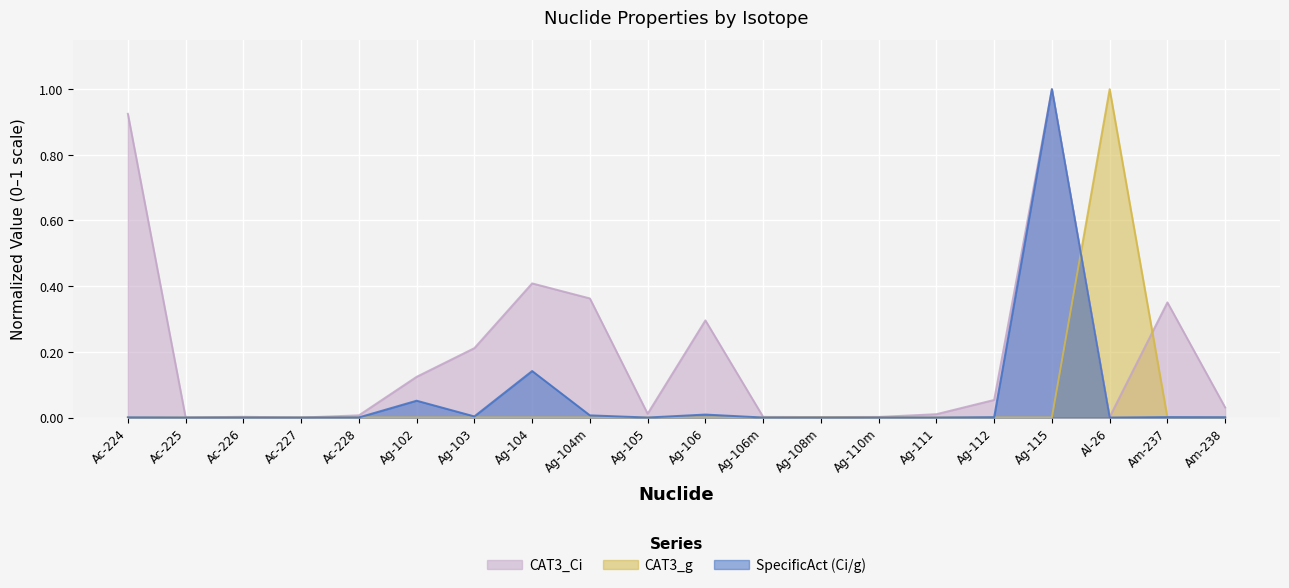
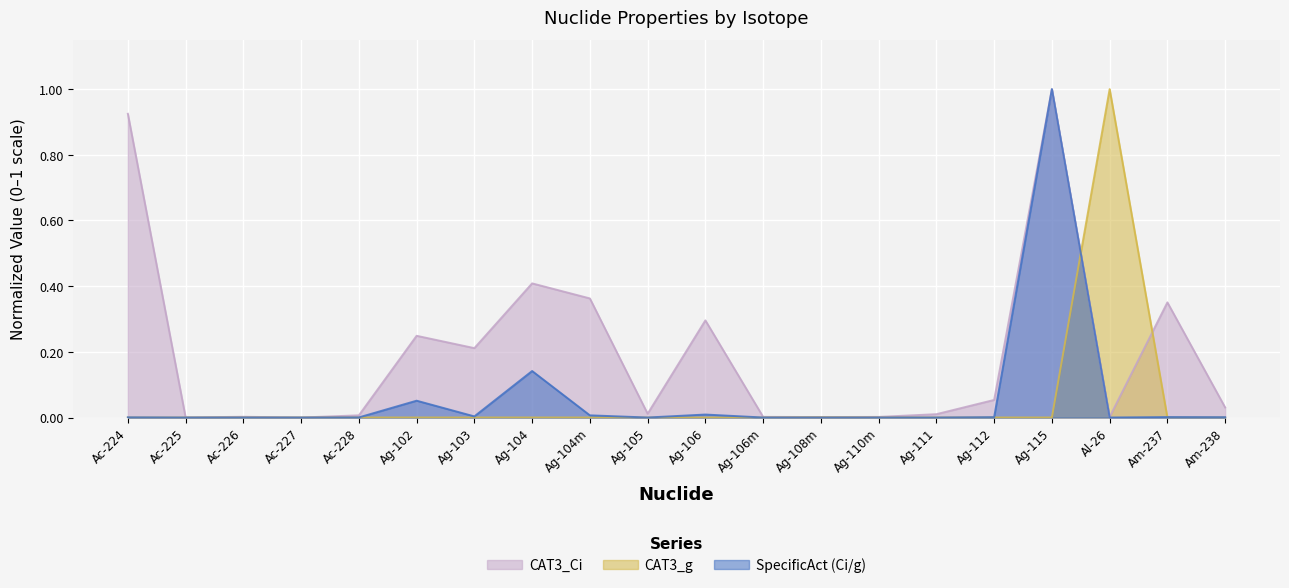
CAT3_Ci, Ag-102: 0.12 -> 0.25
